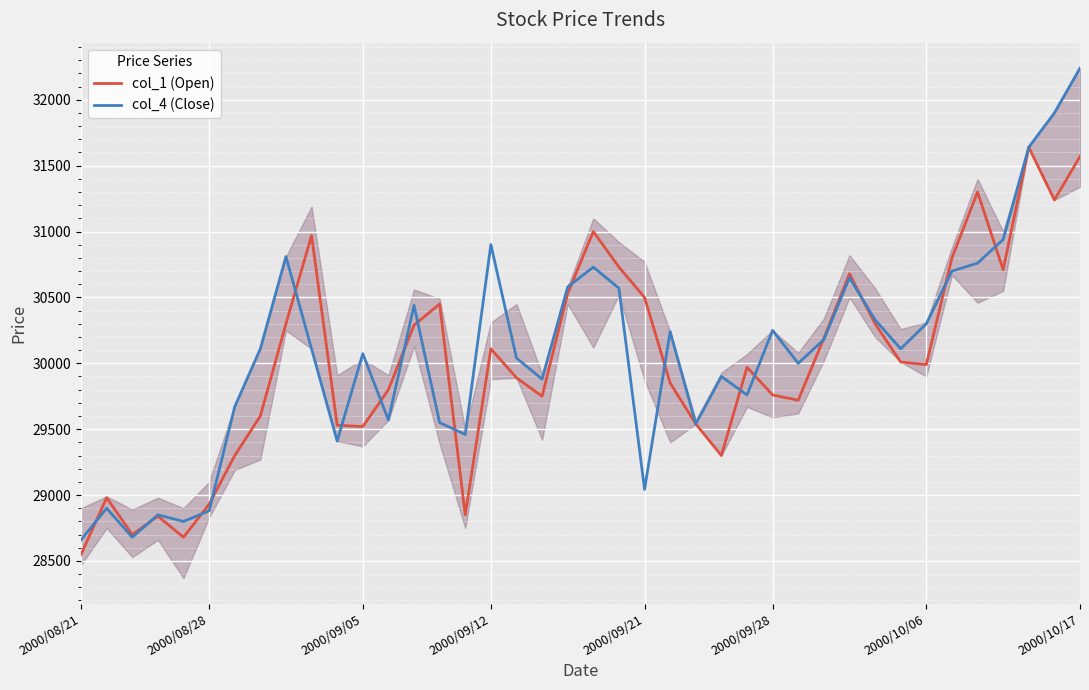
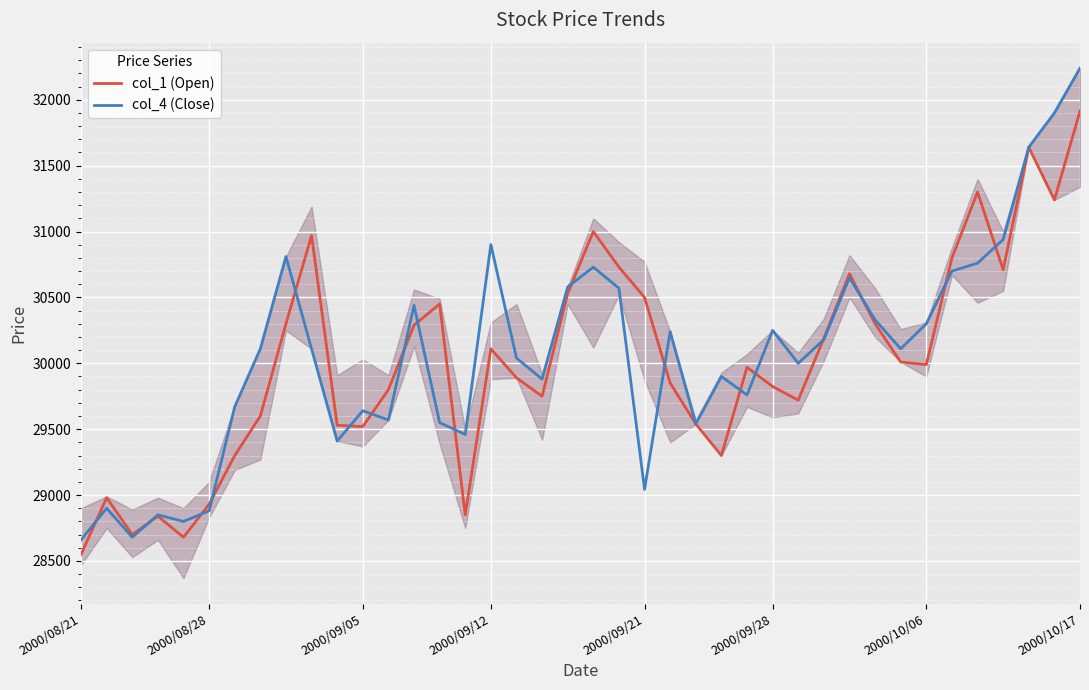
col_4 (Close), 2000/09/05: 30070 -> 29640
col_1 (Open), 2000/09/28: 29760 -> 29820
col_1 (Open), 2000/10/17: 31570 -> 31910
